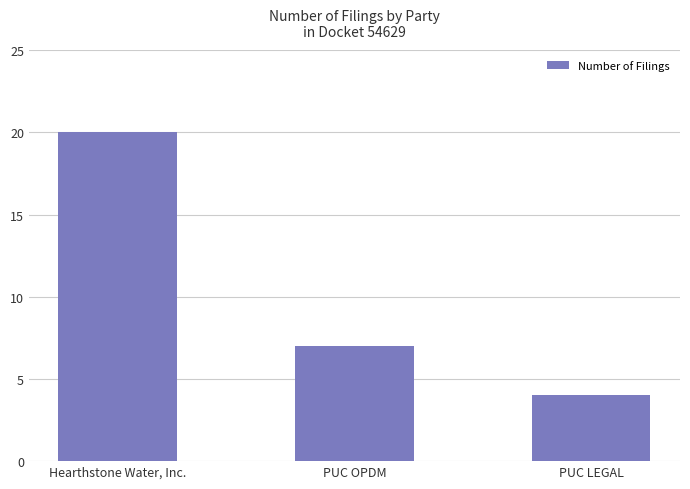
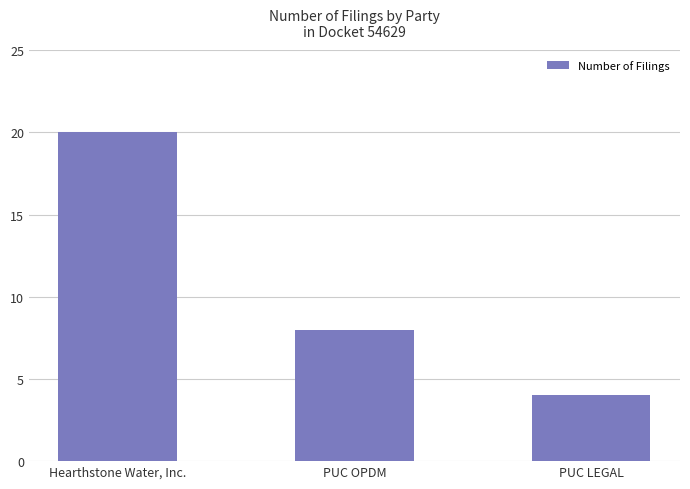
PUC OPDM: 7 -> 8
